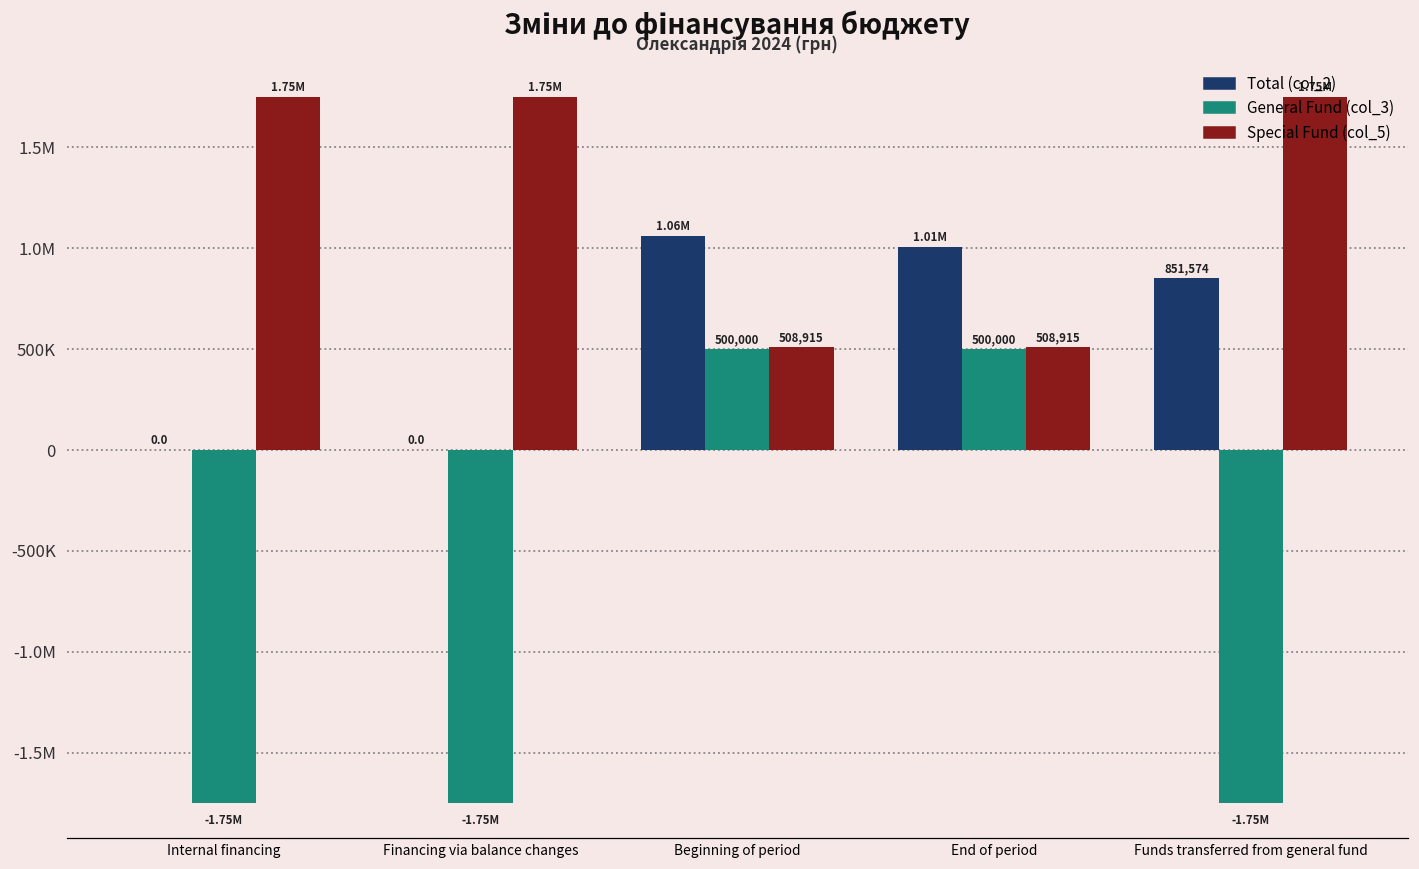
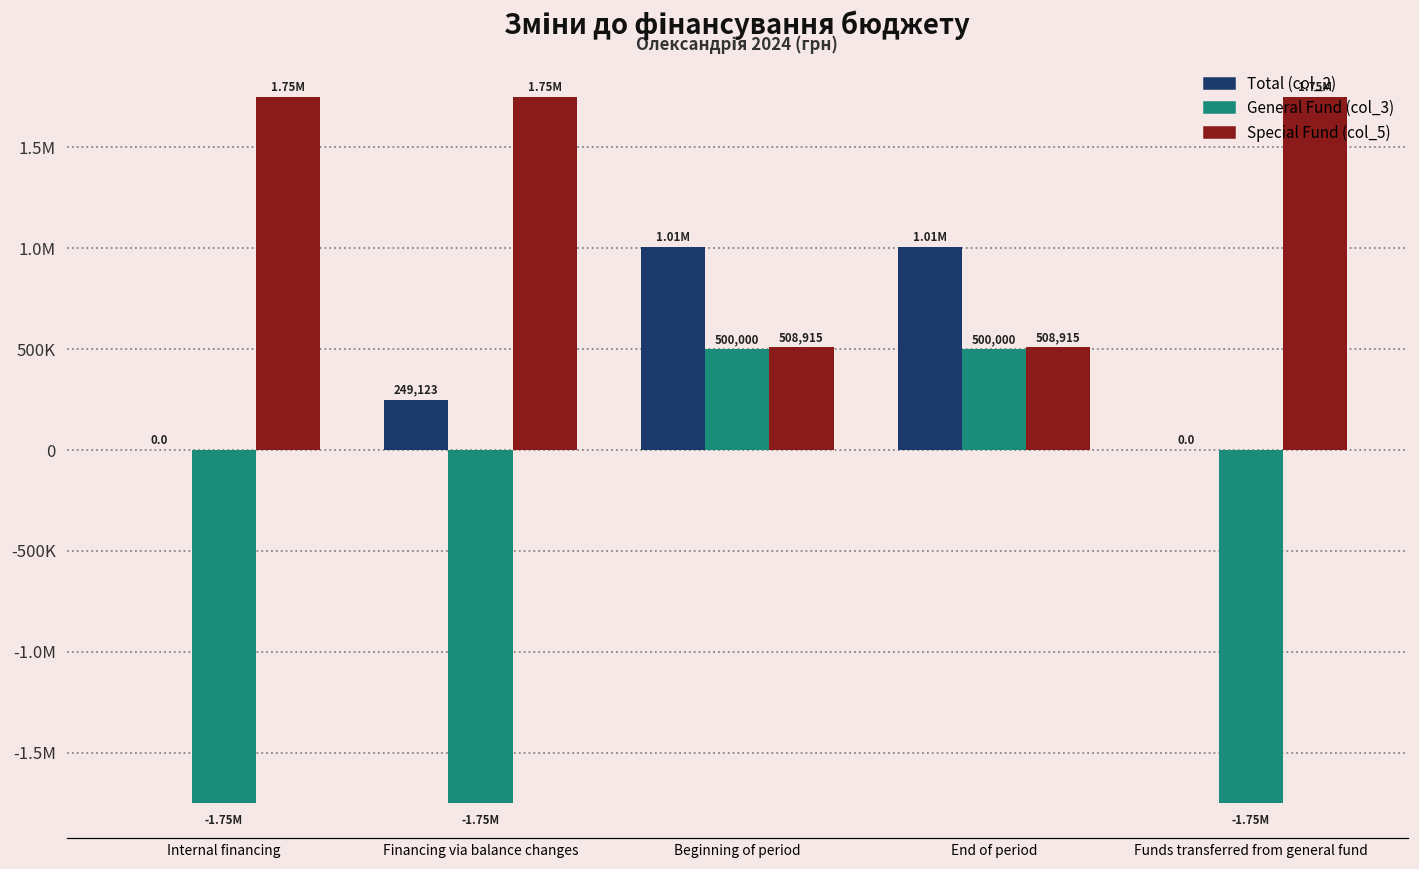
Total (col_2), Financing via balance changes: 0.0 -> 249,123
Total (col_2), Beginning of period: 1.06M -> 1.01M
Total (col_2), Funds transferred from general fund: 851,574 -> 0.0
